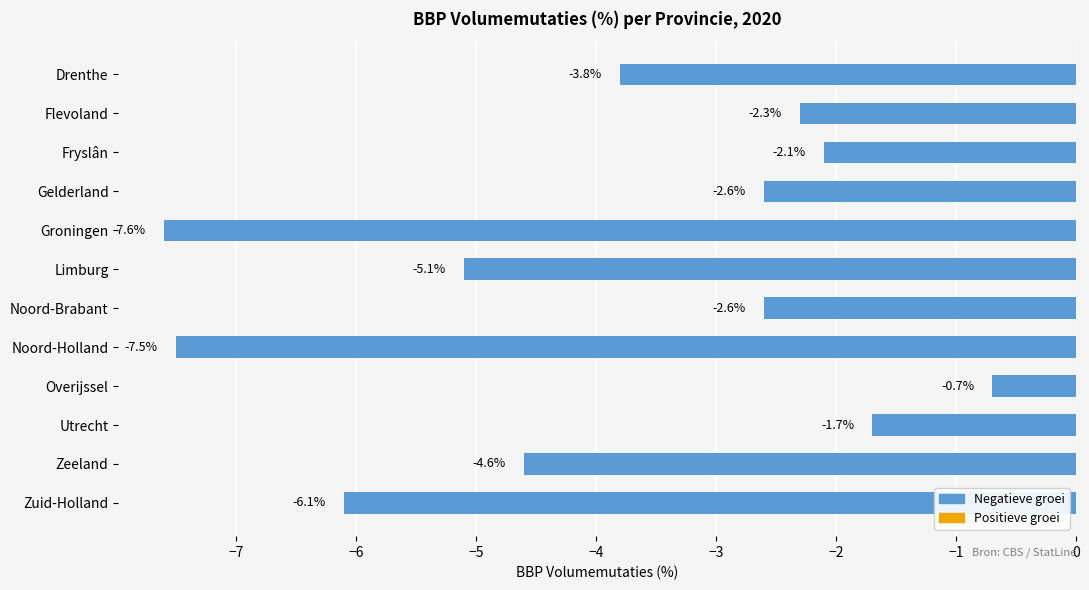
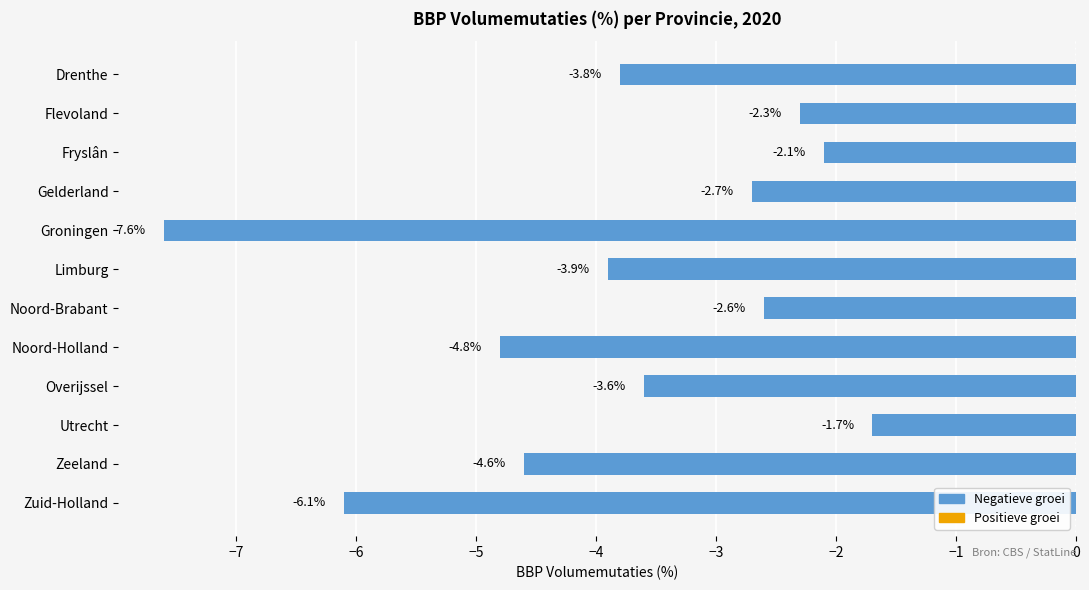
Gelderland: -2.6% -> -2.7%
Limburg: -5.1% -> -3.9%
Noord-Holland: -7.5% -> -4.8%
Overijssel: -0.7% -> -3.6%
